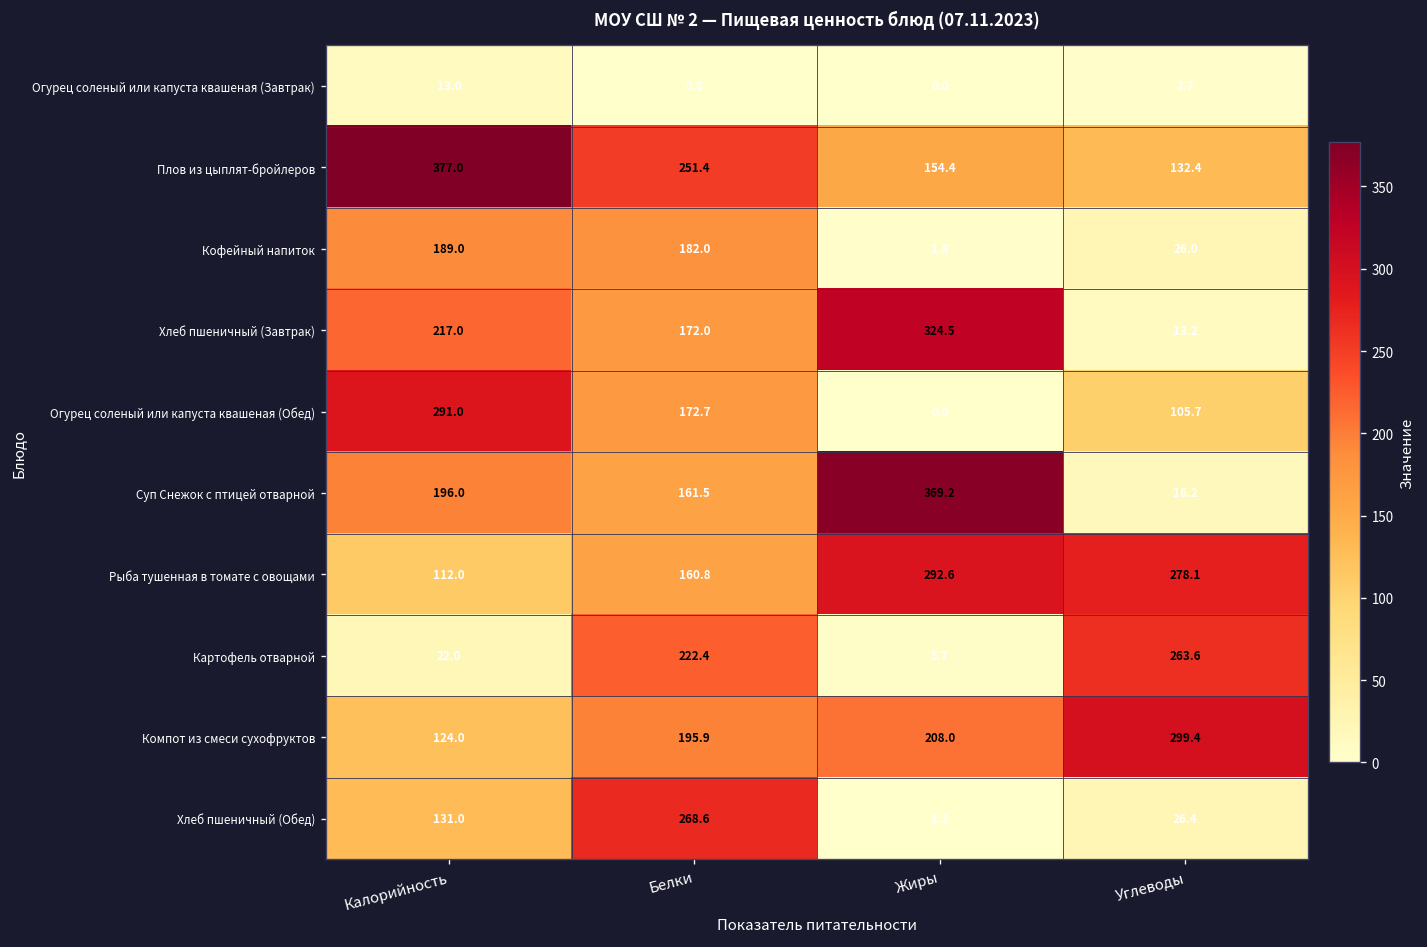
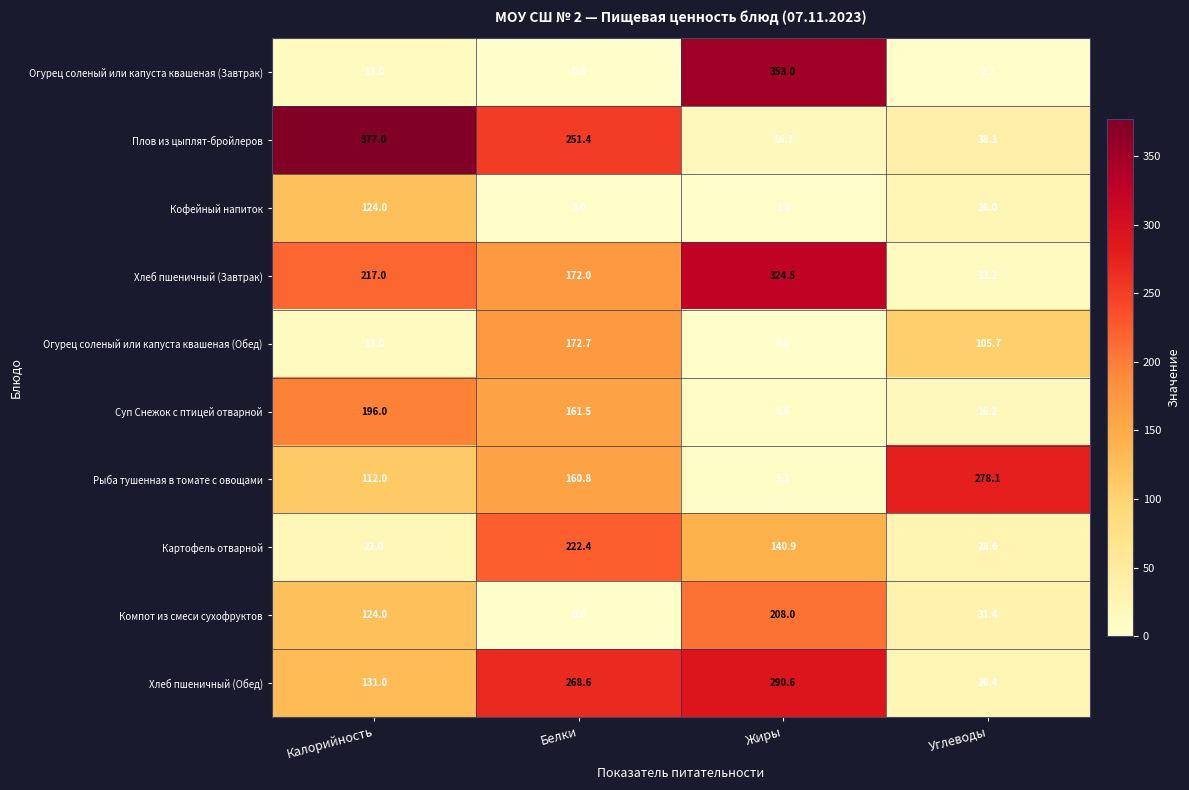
Огурец соленый или капуста квашеная (Завтрак), Жиры: 0.0 -> 353.0
Плов из цыплят-бройлеров, Жиры: 154.4 -> 16.7
Плов из цыплят-бройлеров, Углеводы: 132.4 -> 38.1
Кофейный напиток, Калорийность: 189.0 -> 124.0
Кофейный напиток, Белки: 182.0 -> 3.0
Огурец соленый или капуста квашеная (Обед), Калорийность: 291.0 -> 13.0
Суп Снежок с птицей отварной, Жиры: 369.2 -> 8.6
Рыба тушенная в томате с овощами, Жиры: 292.6 -> 5.1
Картофель отварной, Жиры: 5.7 -> 140.9
Картофель отварной, Углеводы: 263.6 -> 28.6
Компот из смеси сухофруктов, Белки: 195.9 -> 0.6
Компот из смеси сухофруктов, Углеводы: 299.4 -> 31.4
Хлеб пшеничный (Обед), Жиры: 1.1 -> 290.6
